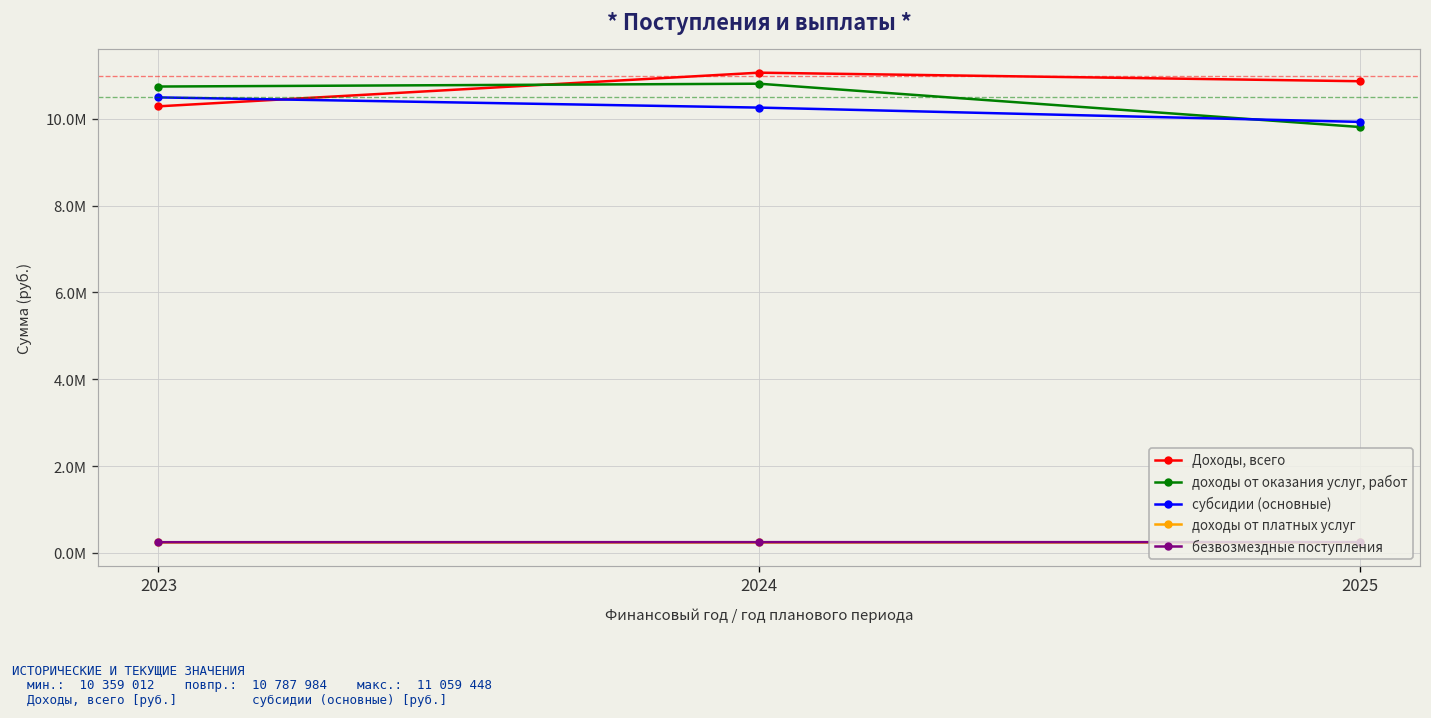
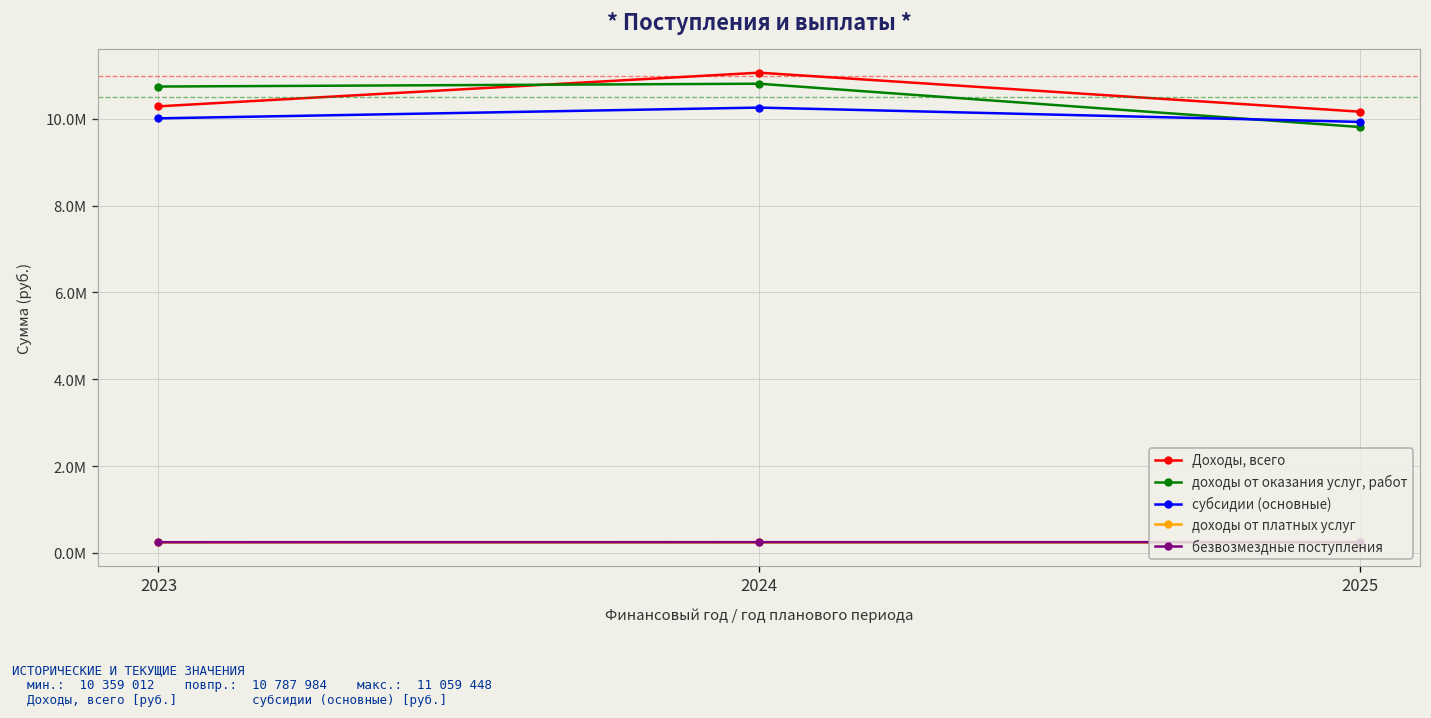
субсидии (основные), 2023: 10500000 -> 10000000
Доходы, всего, 2025: 10900000 -> 10200000
